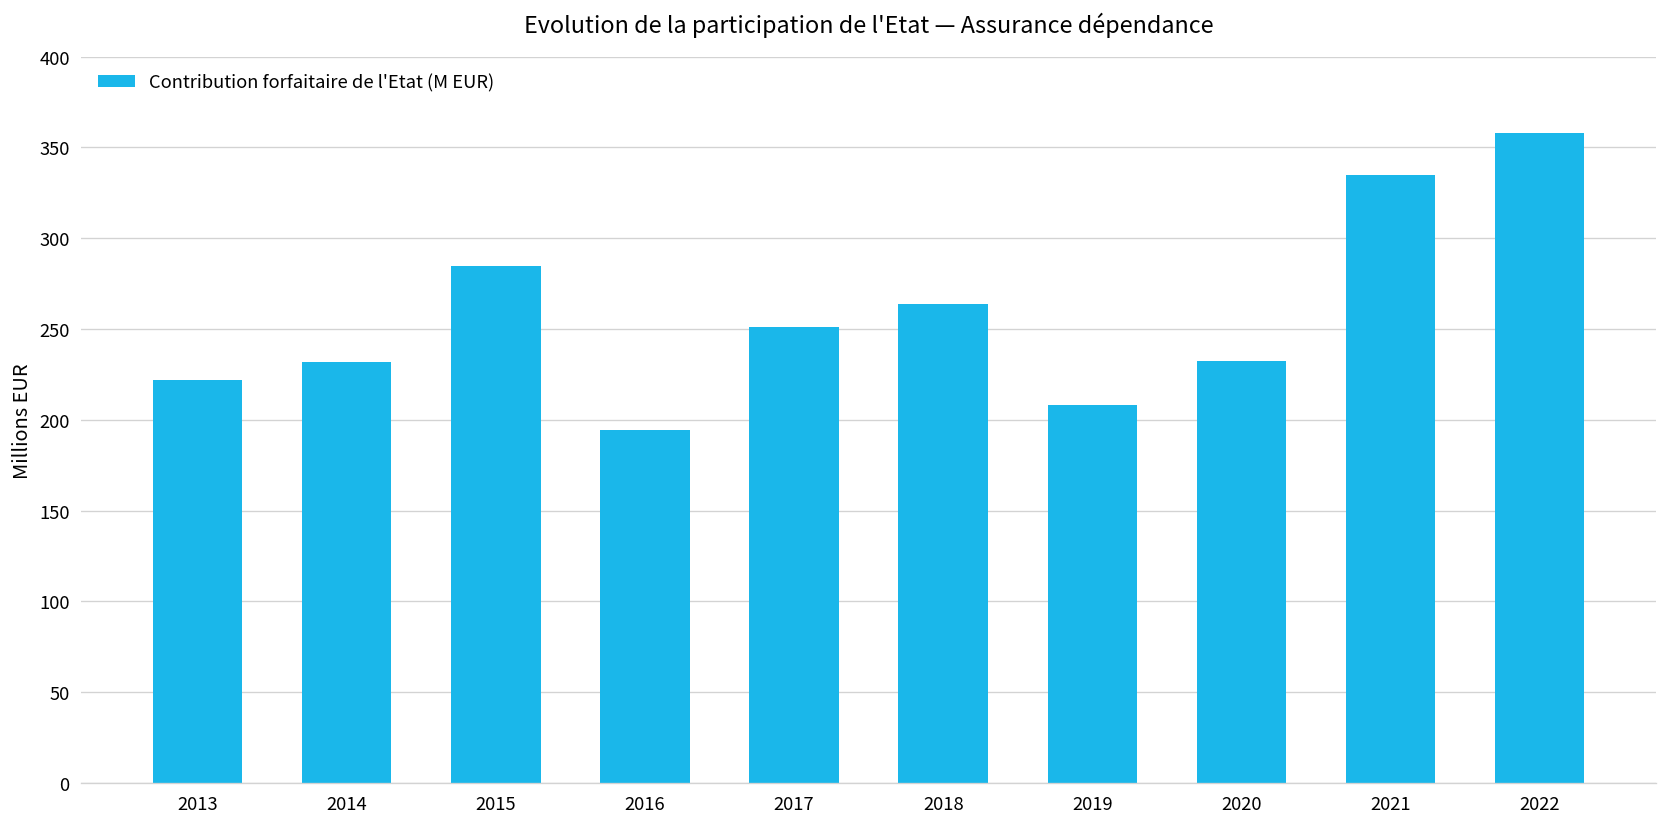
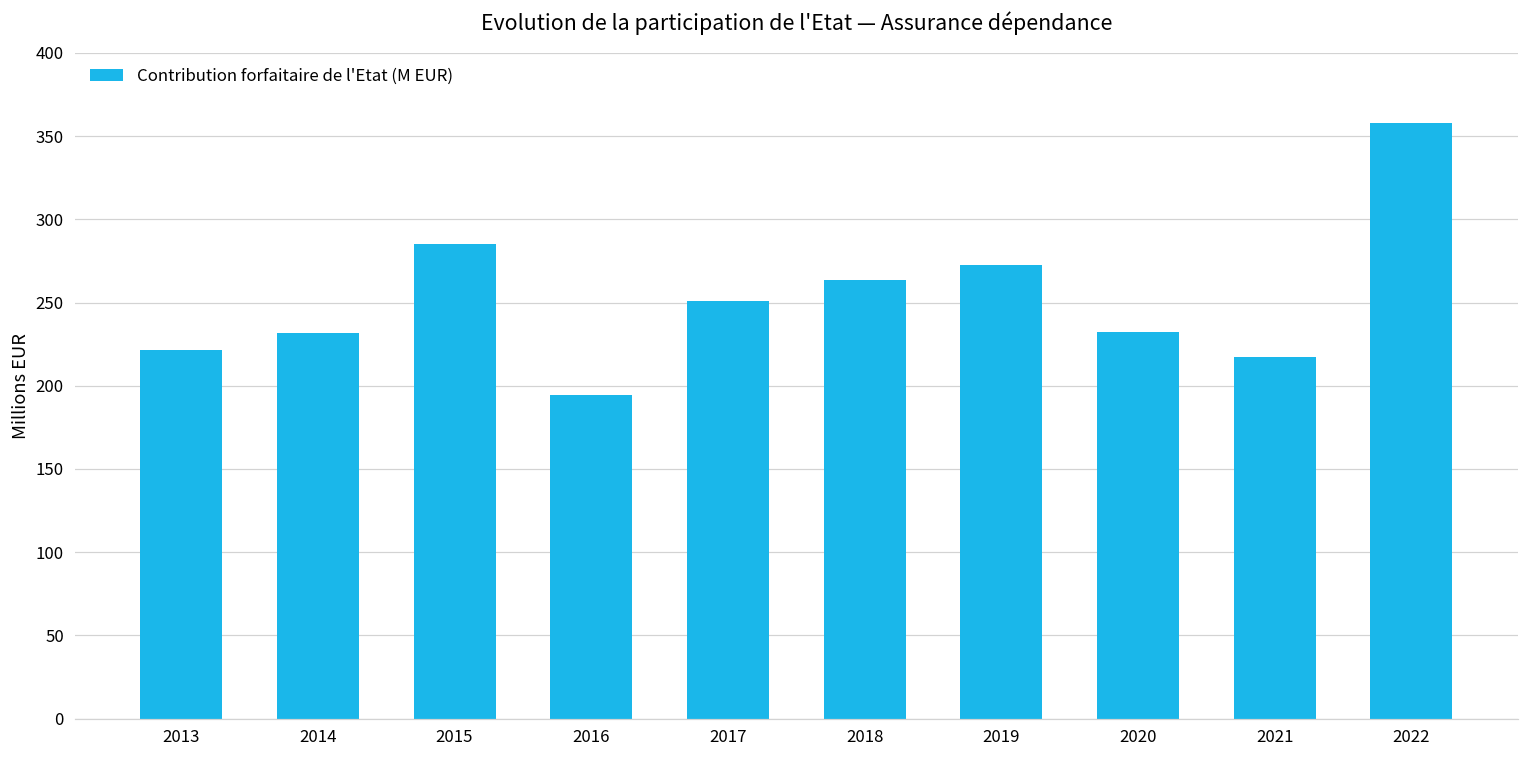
2019: 208 -> 272
2021: 335 -> 217
